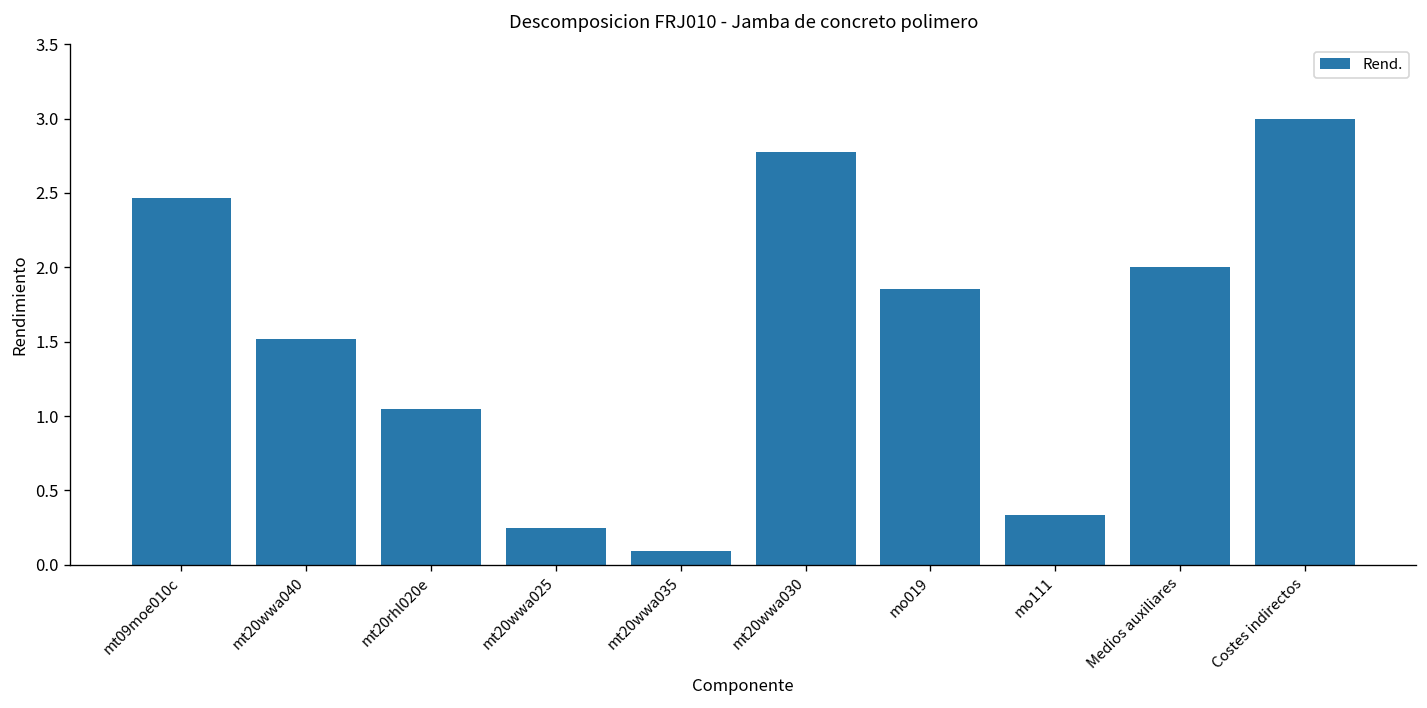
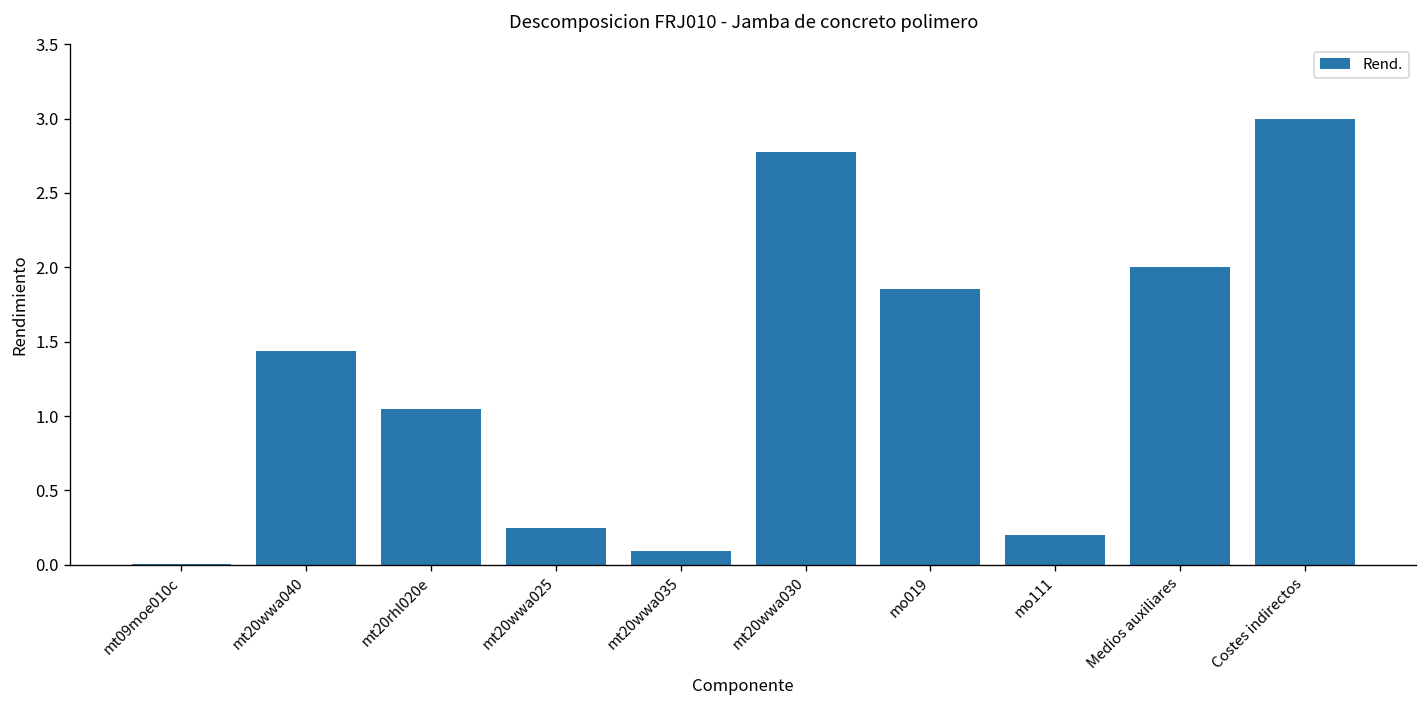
mt09moe010c: 2.47 -> 0.00
mt20wwa040: 1.52 -> 1.44
mo111: 0.34 -> 0.20
